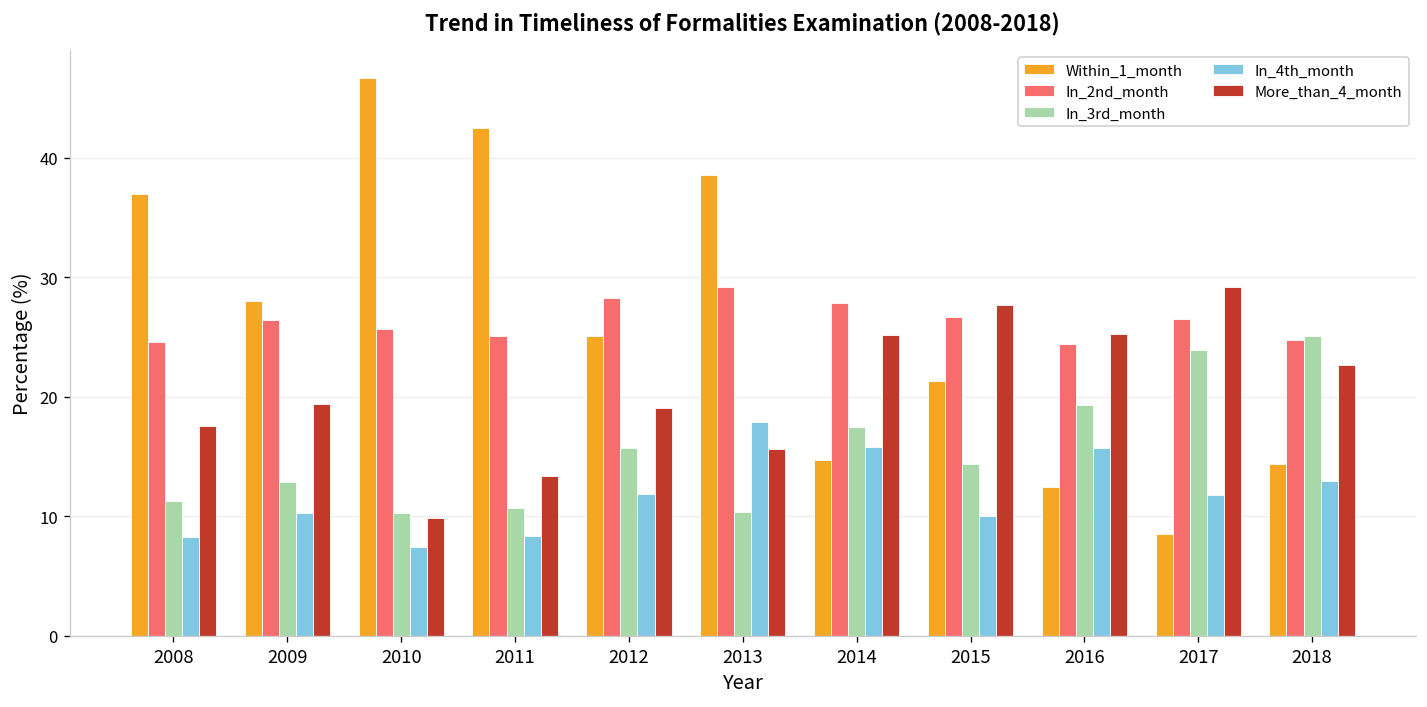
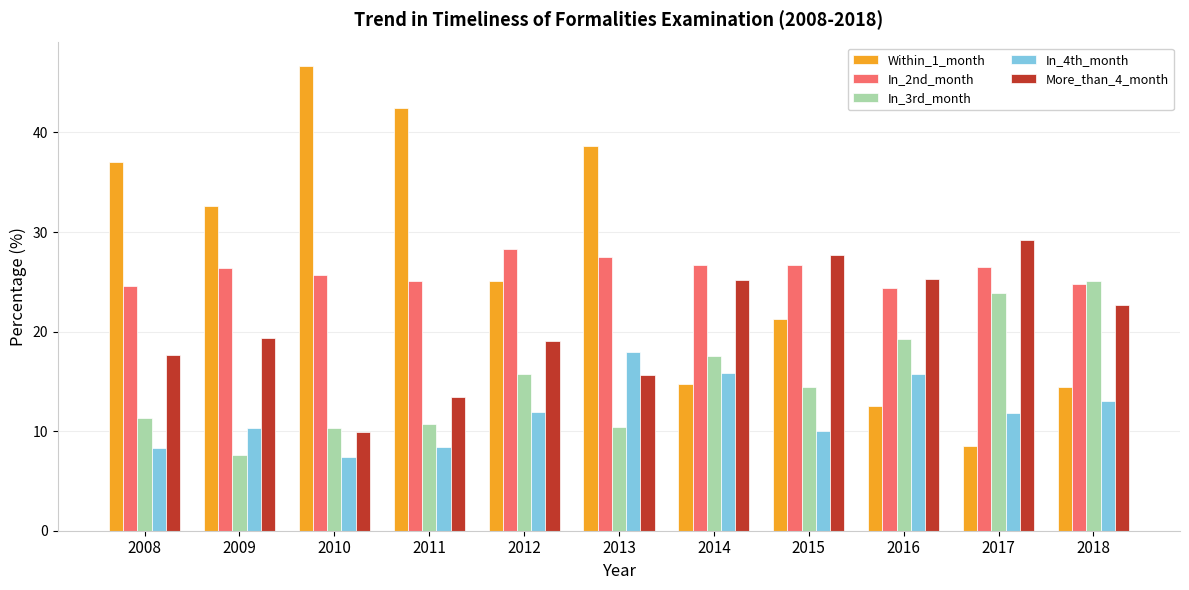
Within_1_month, 2009: 28 -> 33
In_3rd_month, 2009: 13 -> 8
In_2nd_month, 2013: 29 -> 28
In_2nd_month, 2014: 28 -> 27
